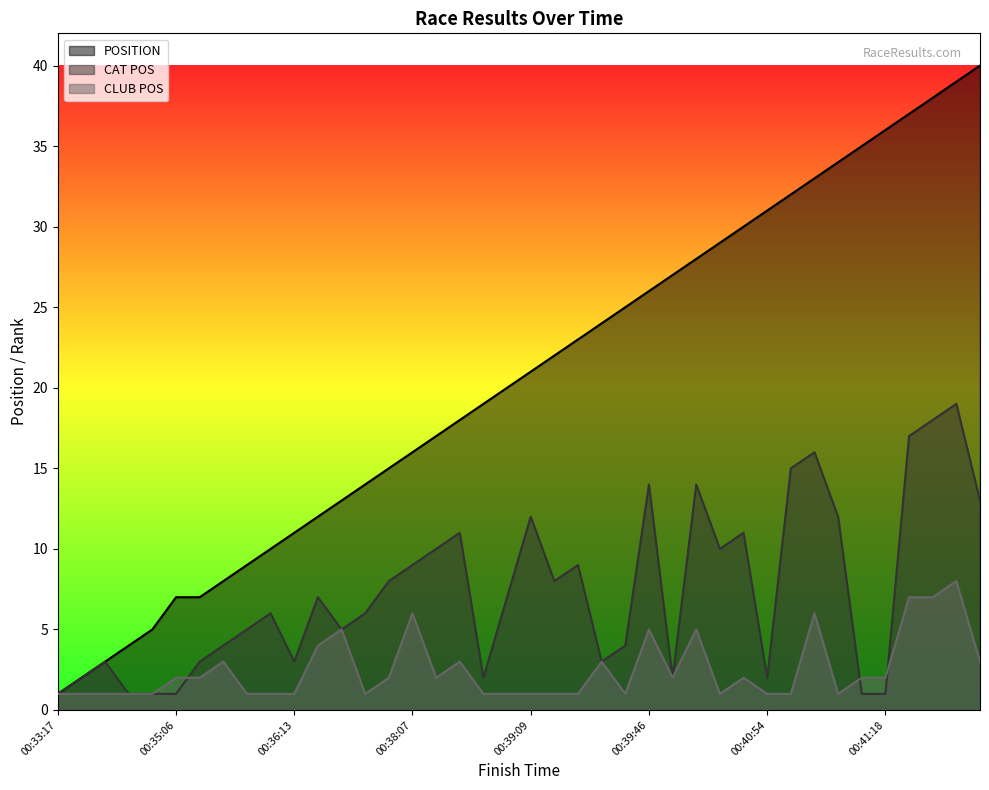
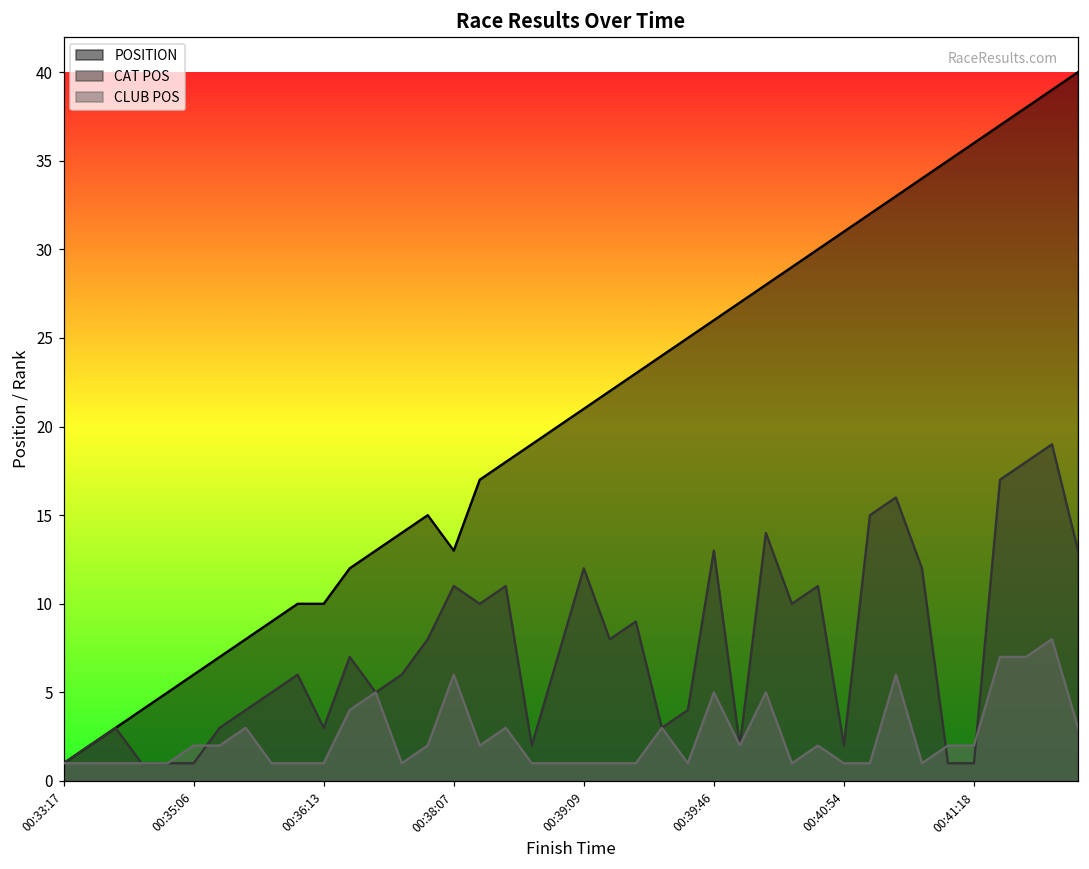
POSITION, 00:35:06: 7 -> 6
POSITION, 00:36:13: 11 -> 10
POSITION, 00:38:07: 16 -> 13
CAT POS, 00:38:07: 9 -> 11
CAT POS, 00:39:46: 14 -> 13
